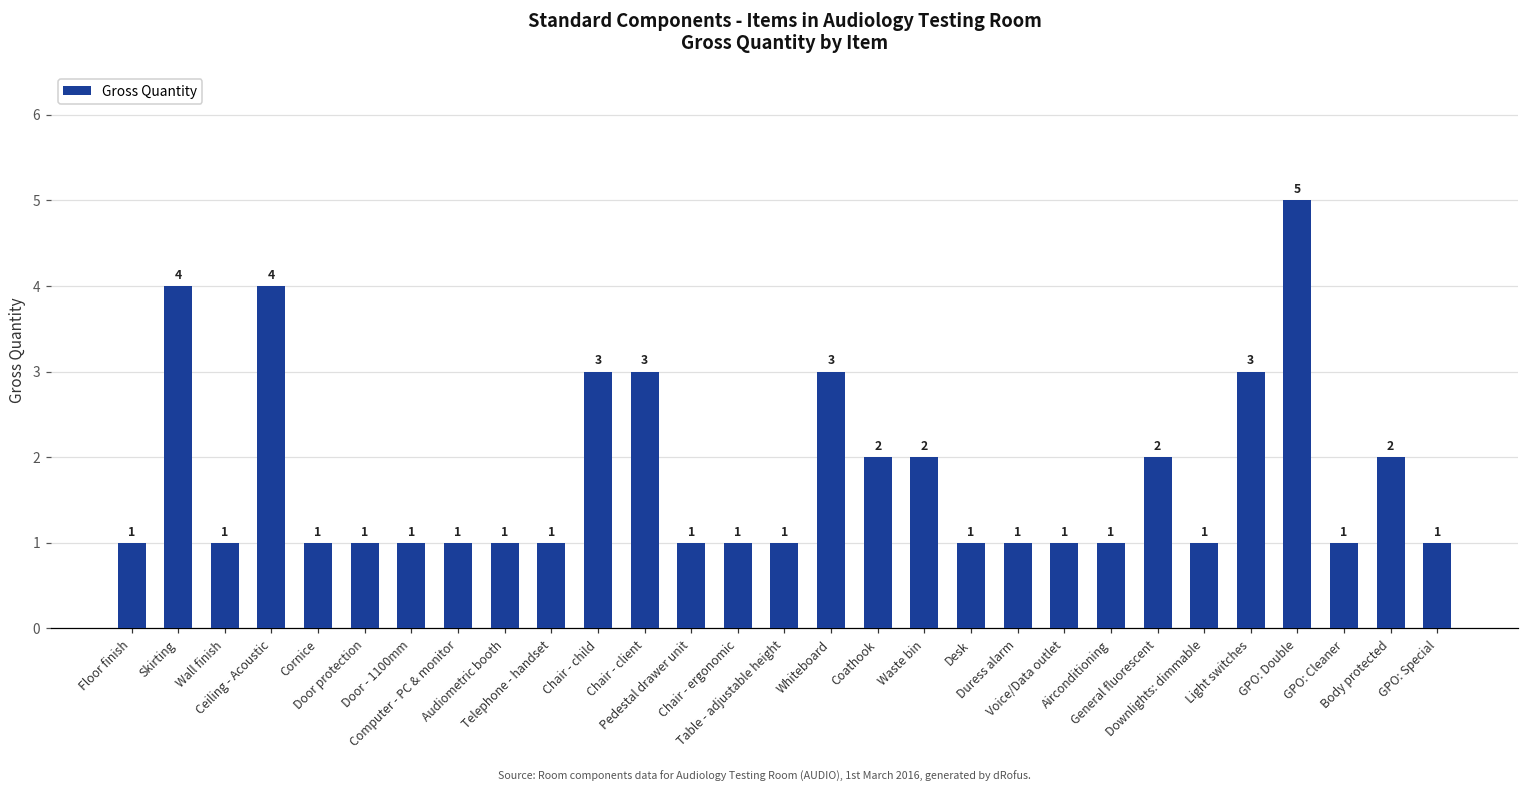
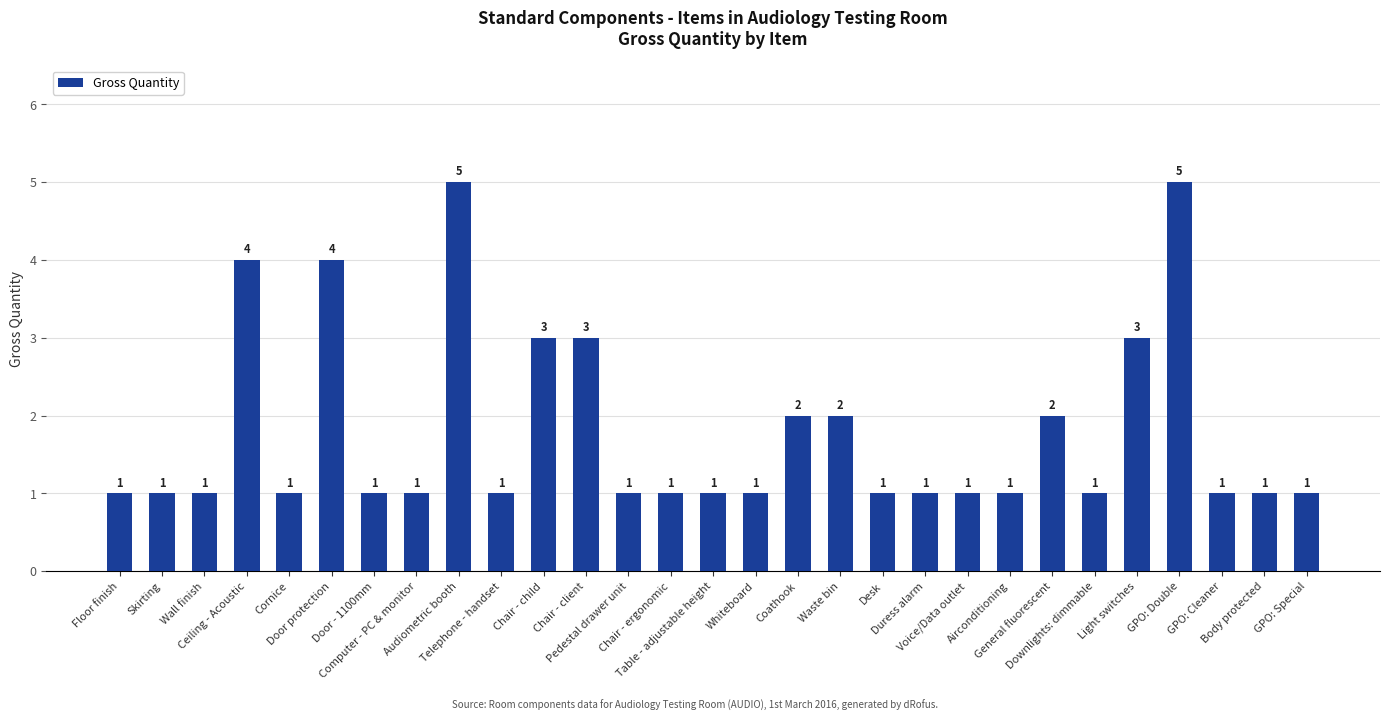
Skirting: 4 -> 1
Door protection: 1 -> 4
Audiometric booth: 1 -> 5
Whiteboard: 3 -> 1
Body protected: 2 -> 1
